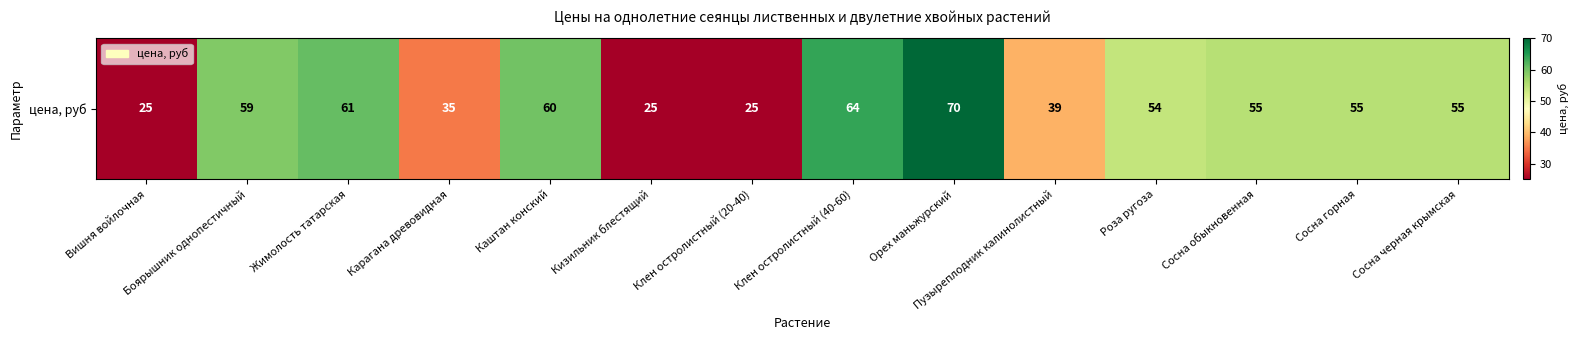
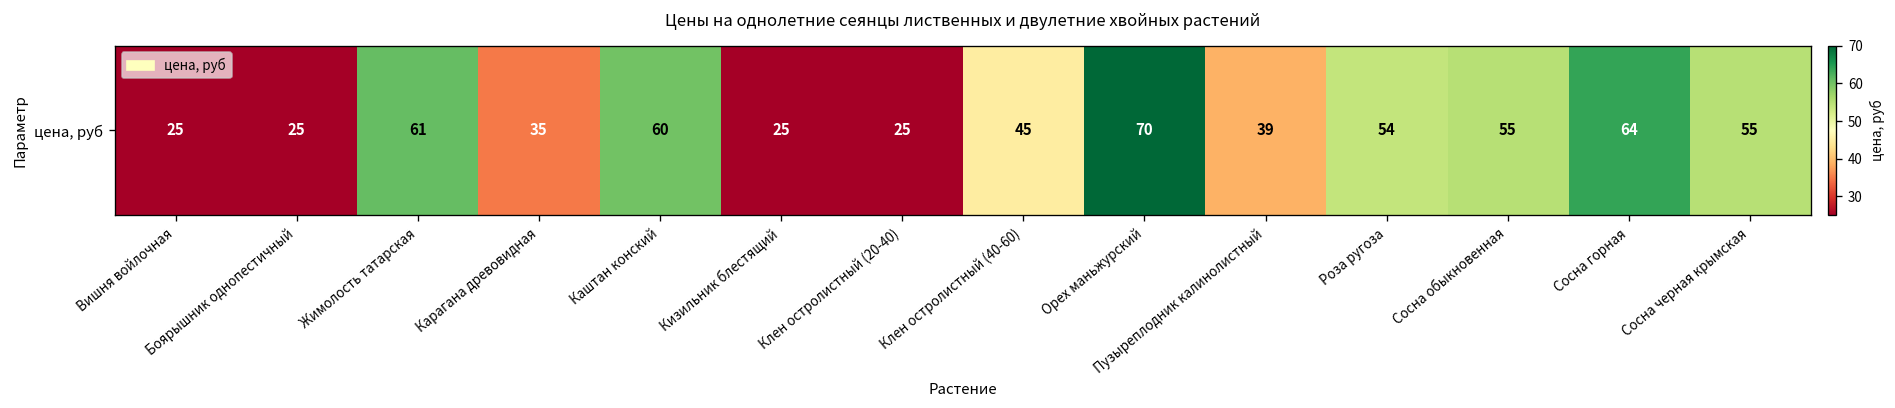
цена, руб, Боярышник однопестичный: 59 -> 25
цена, руб, Клен остролистный (40-60): 64 -> 45
цена, руб, Сосна горная: 55 -> 64
